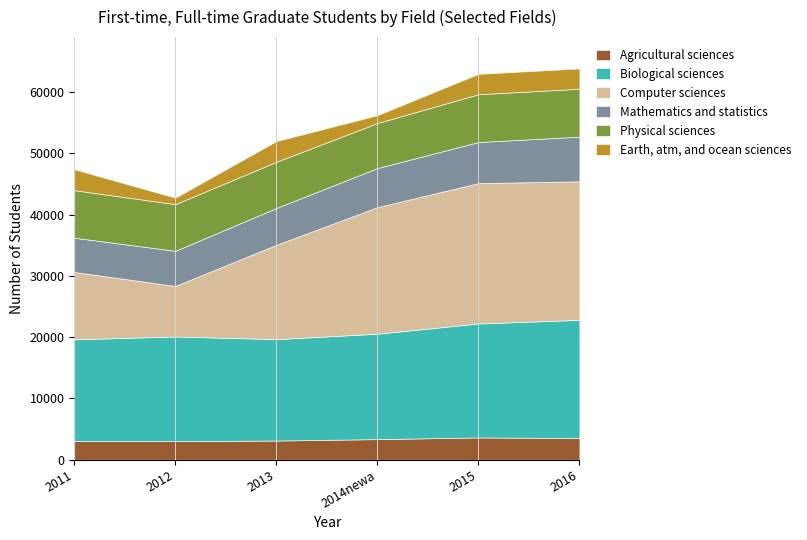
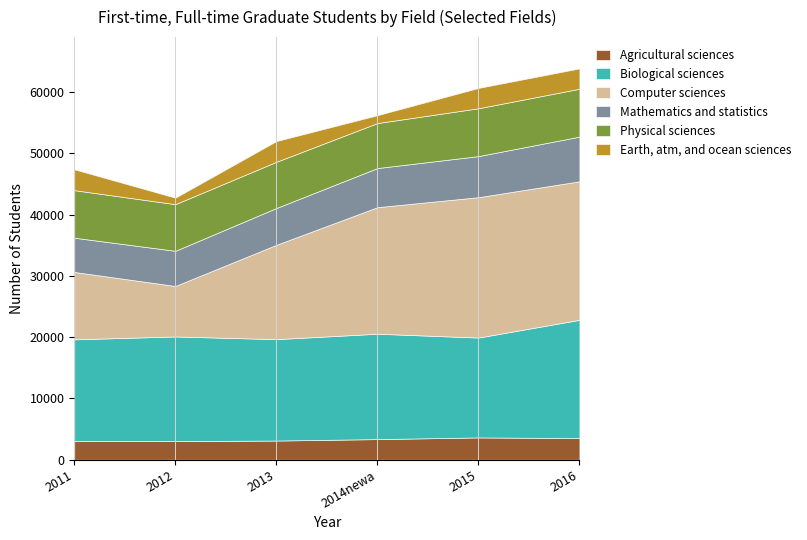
Biological sciences, 2015: 19000 -> 16000
